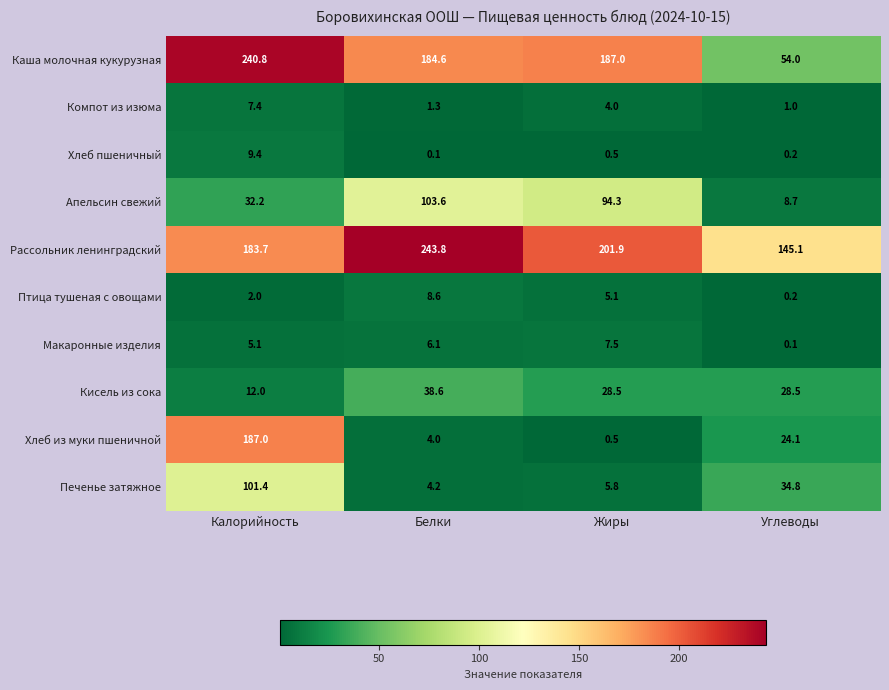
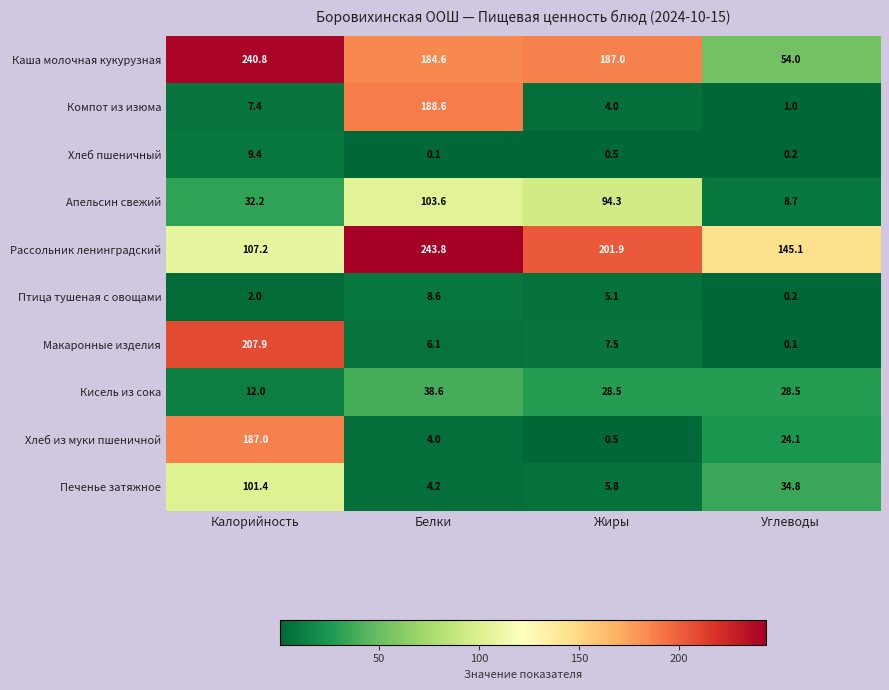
Компот из изюма, Белки: 1.3 -> 188.6
Рассольник ленинградский, Калорийность: 183.7 -> 107.2
Макаронные изделия, Калорийность: 5.1 -> 207.9
